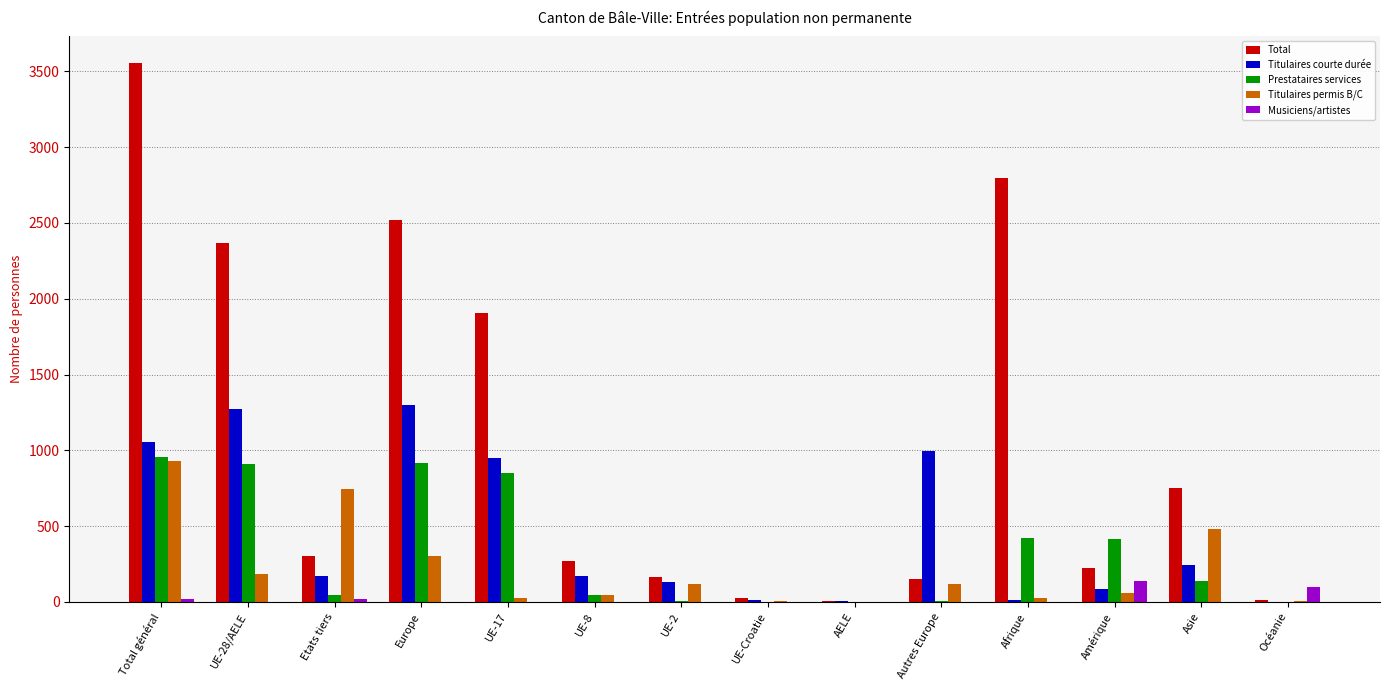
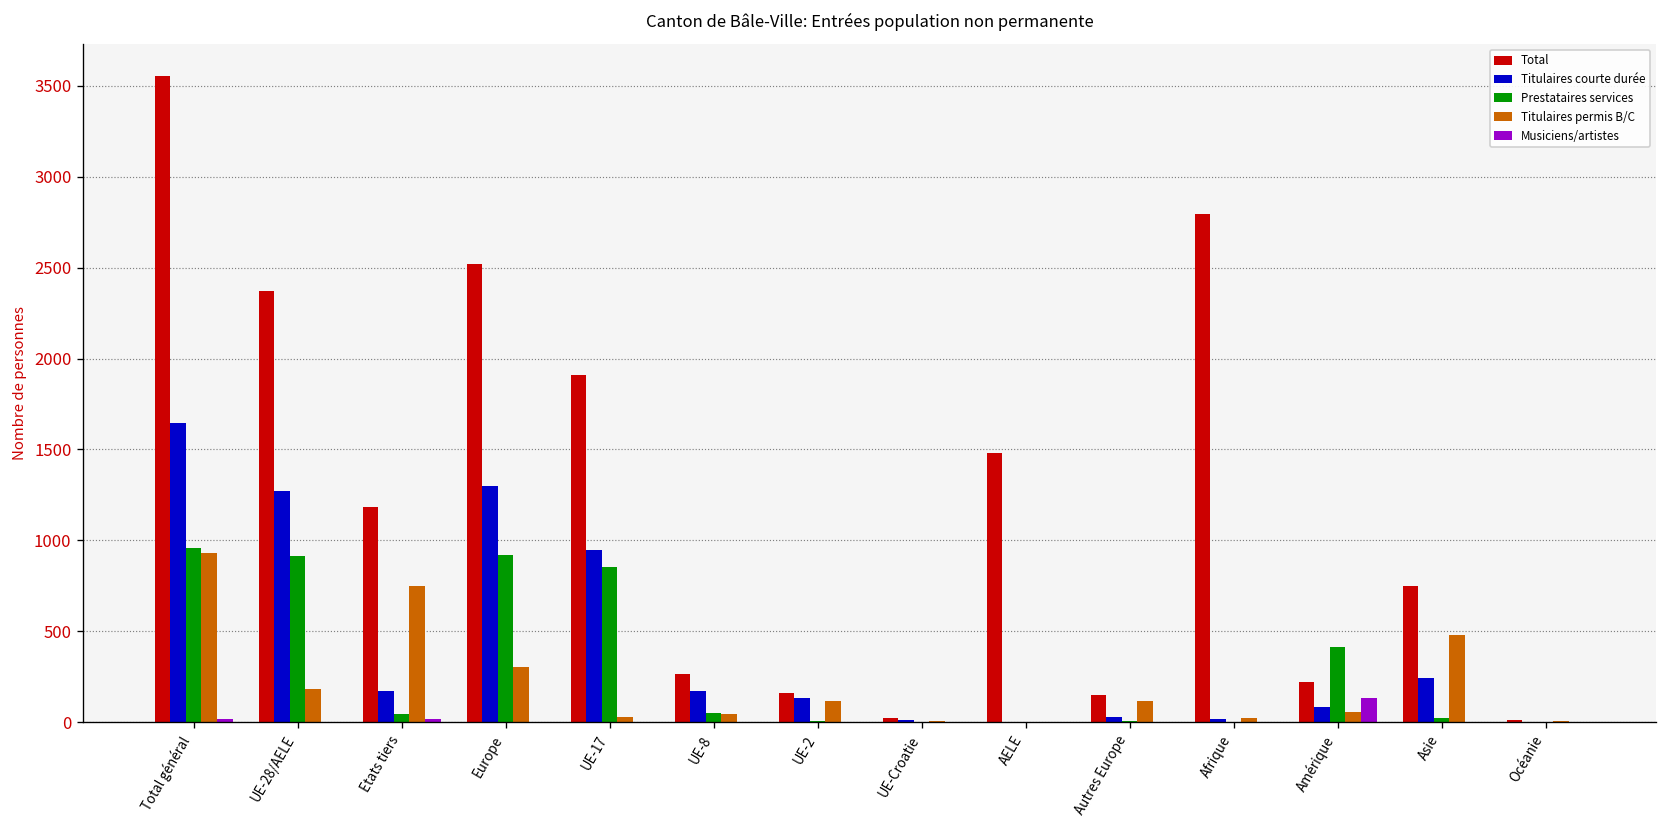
Titulaires courte durée, Total général: 1060 -> 1640
Total, Etats tiers: 300 -> 1180
Total, AELE: 10 -> 1480
Titulaires courte durée, Autres Europe: 1000 -> 30
Prestataires services, Afrique: 420 -> 0
Prestataires services, Asie: 140 -> 20
Musiciens/artistes, Océanie: 100 -> 0
